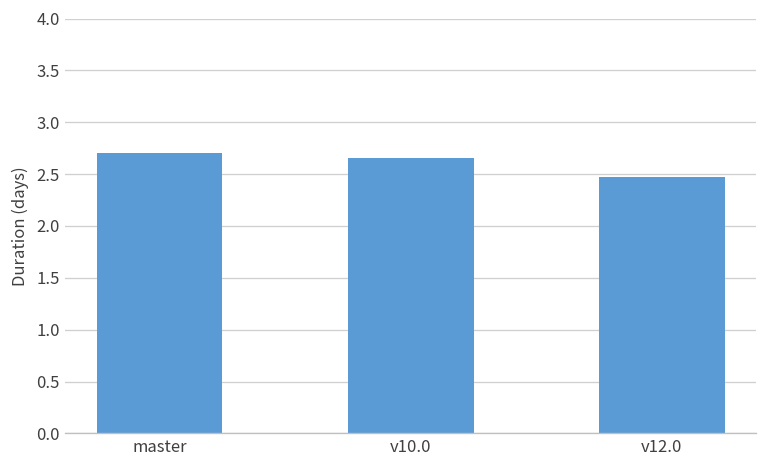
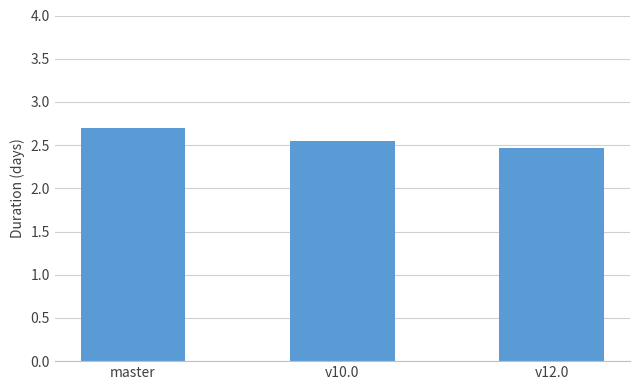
v10.0: 2.7 -> 2.5
